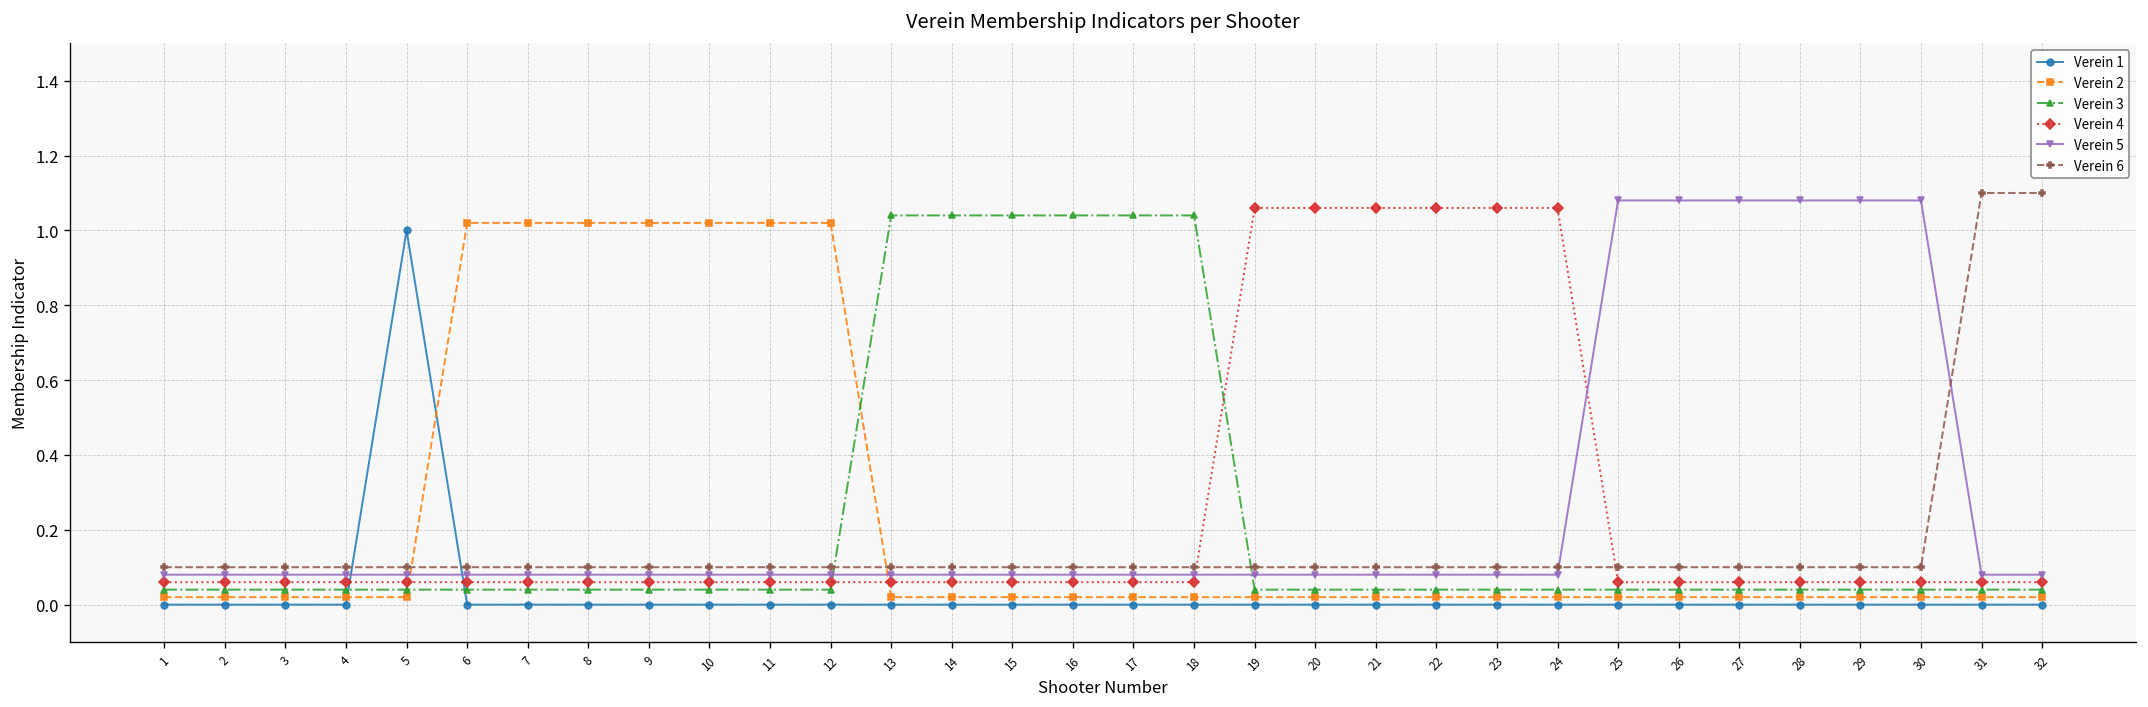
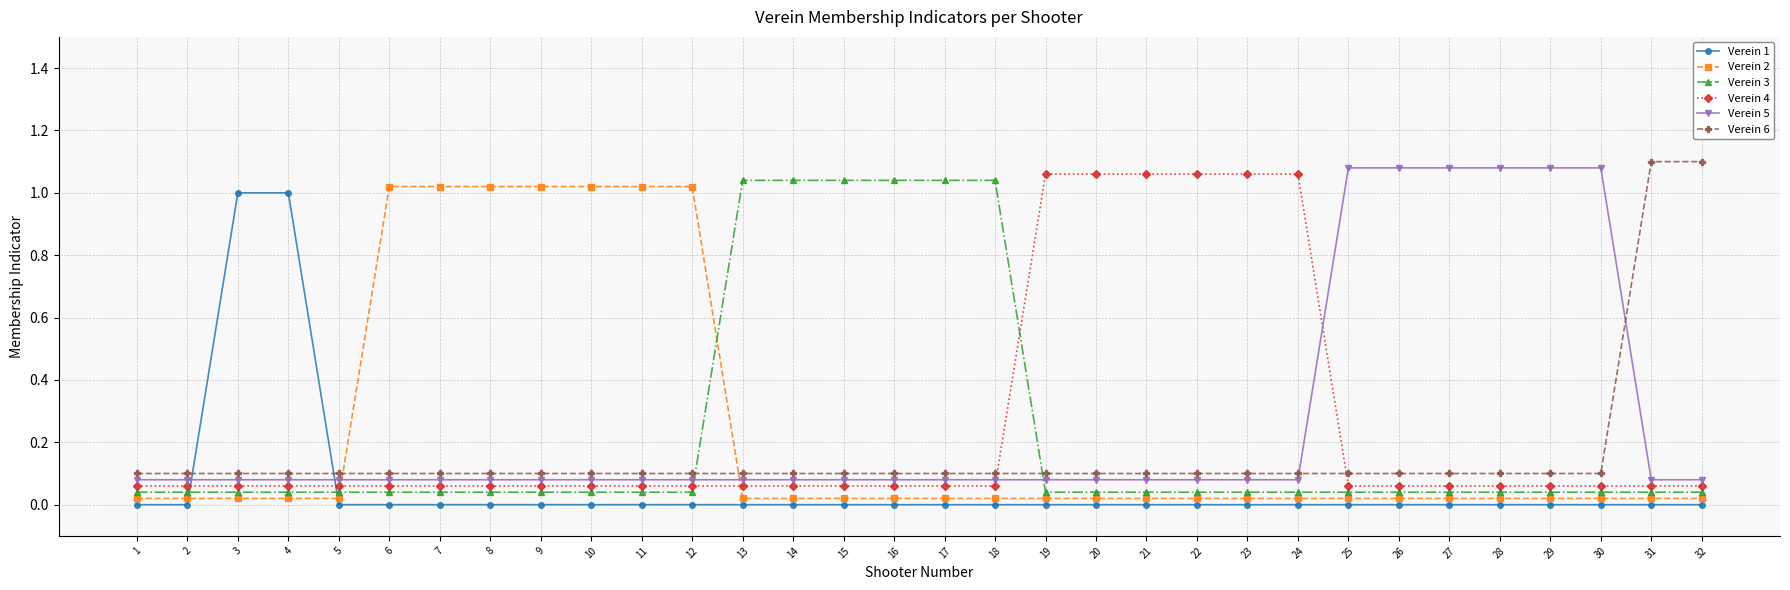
Verein 1, 3: 0 -> 1
Verein 1, 4: 0 -> 1
Verein 1, 5: 1 -> 0
